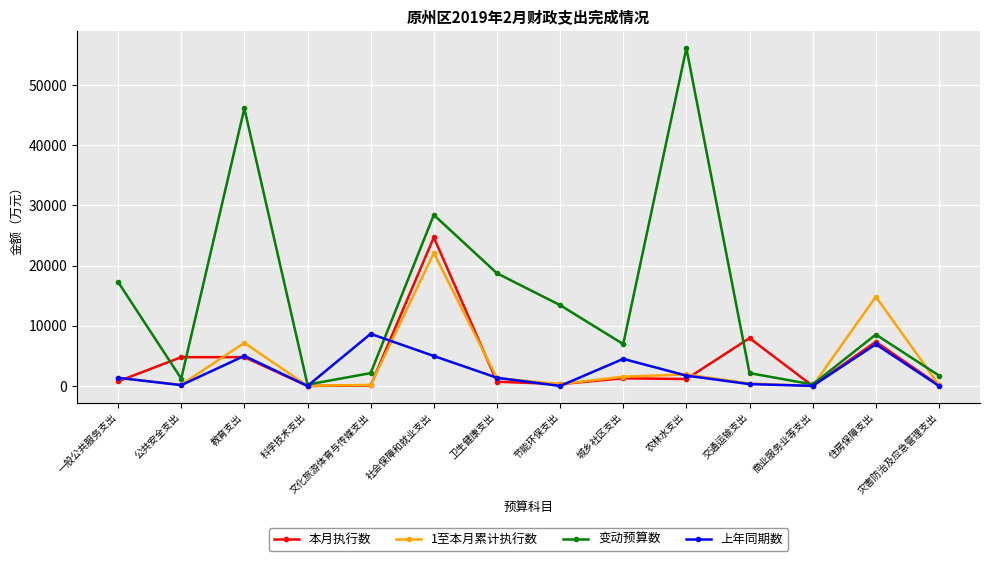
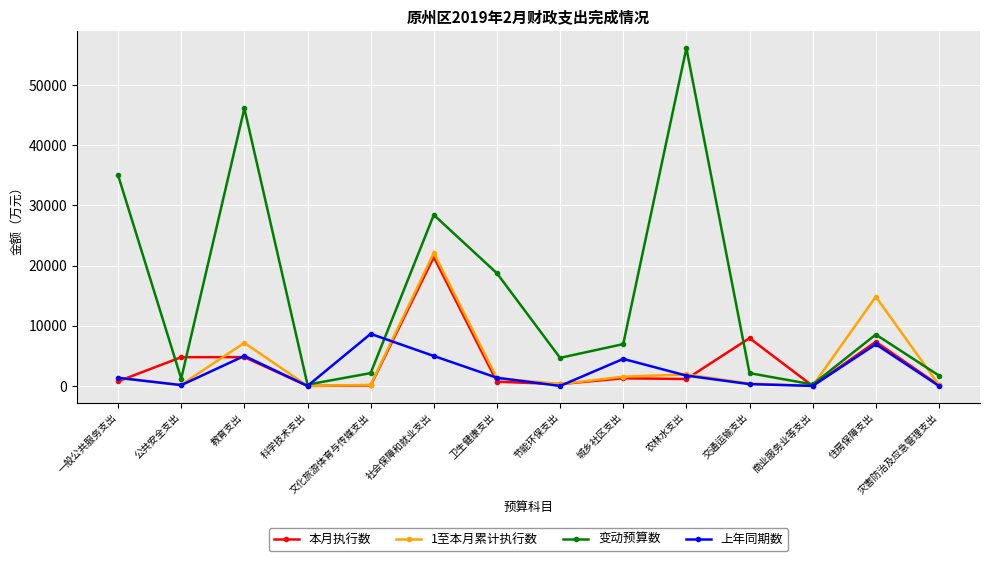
变动预算数, 一般公共服务支出: 17000 -> 35000
本月执行数, 社会保障和就业支出: 25000 -> 21000
变动预算数, 节能环保支出: 13000 -> 5000
